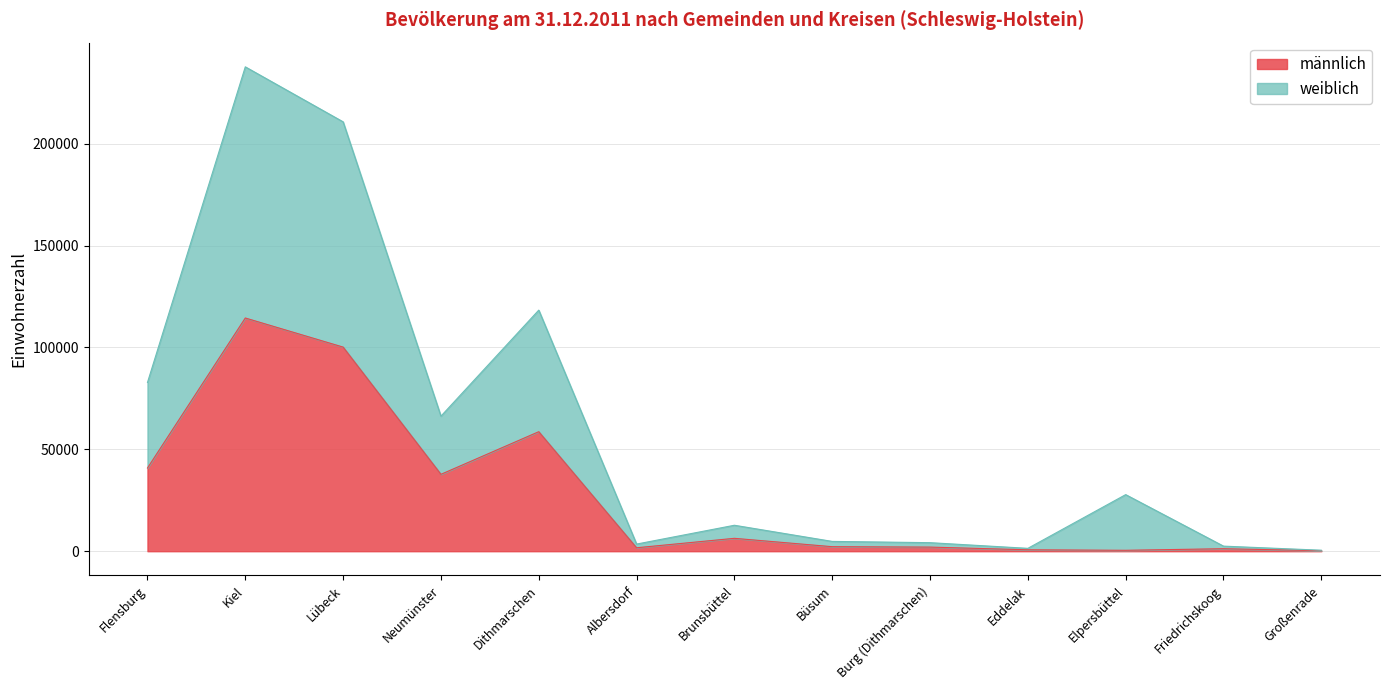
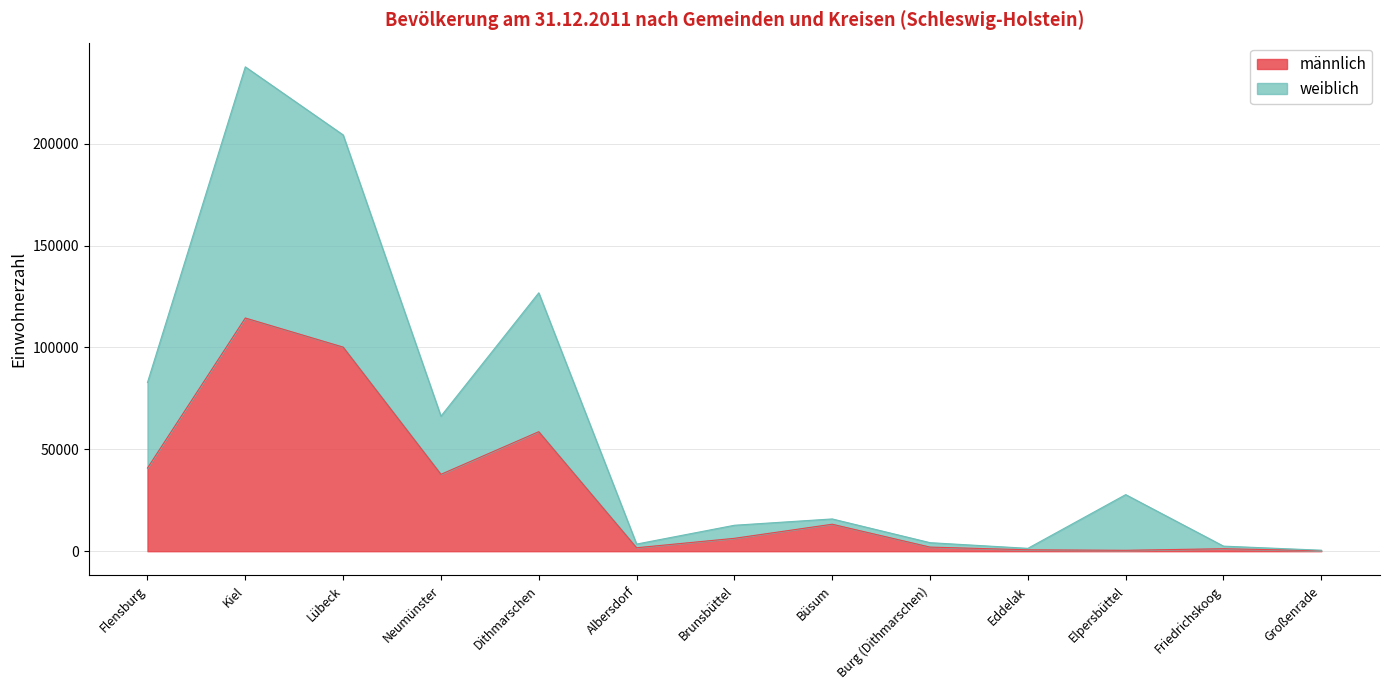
weiblich, Lübeck: 111000 -> 104000
weiblich, Dithmarschen: 60000 -> 68000
männlich, Büsum: 2000 -> 13000
